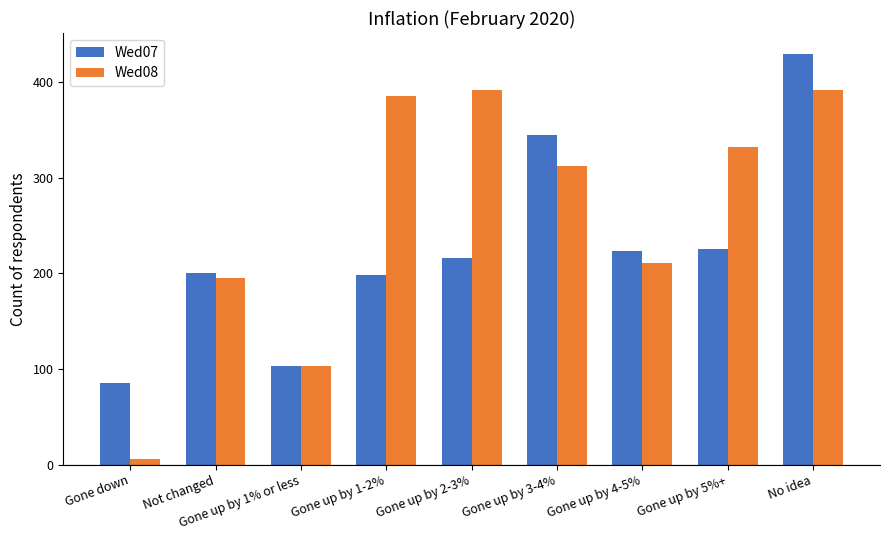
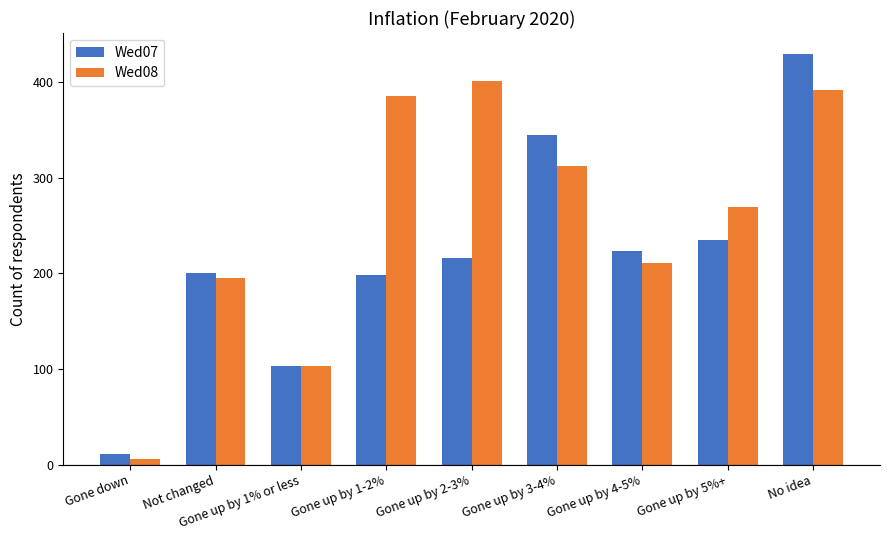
Wed07, Gone down: 90 -> 10
Wed08, Gone up by 2-3%: 390 -> 400
Wed07, Gone up by 5%+: 230 -> 240
Wed08, Gone up by 5%+: 330 -> 270
